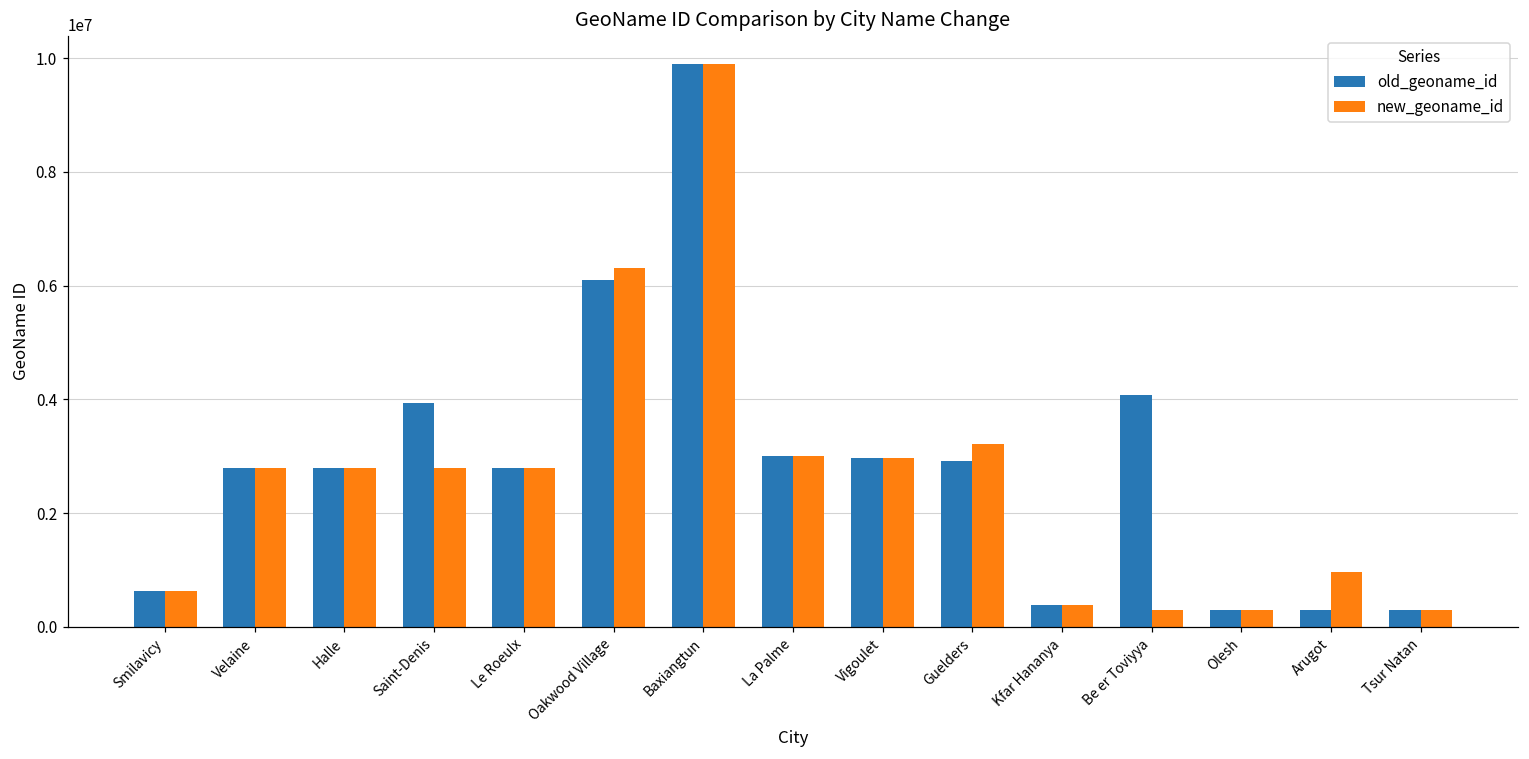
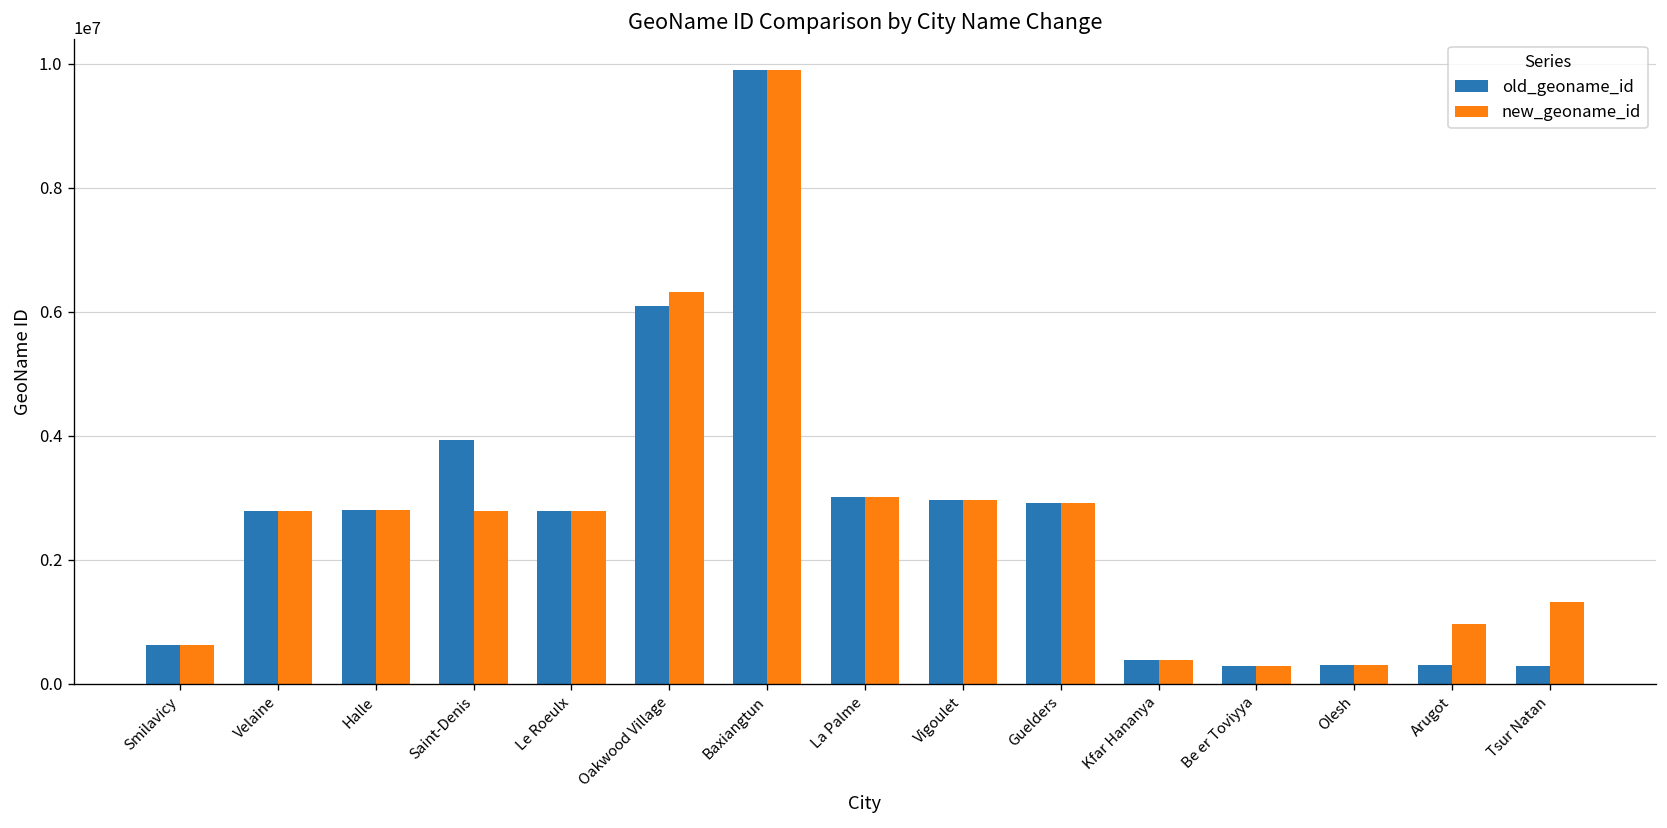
new_geoname_id, Guelders: 3200000 -> 2900000
old_geoname_id, Be er Toviyya: 4100000 -> 300000
new_geoname_id, Tsur Natan: 300000 -> 1300000
